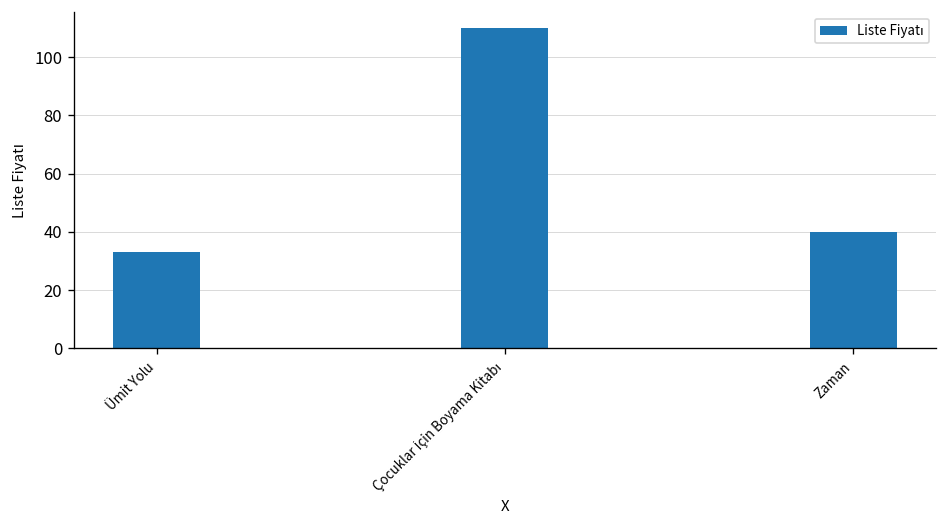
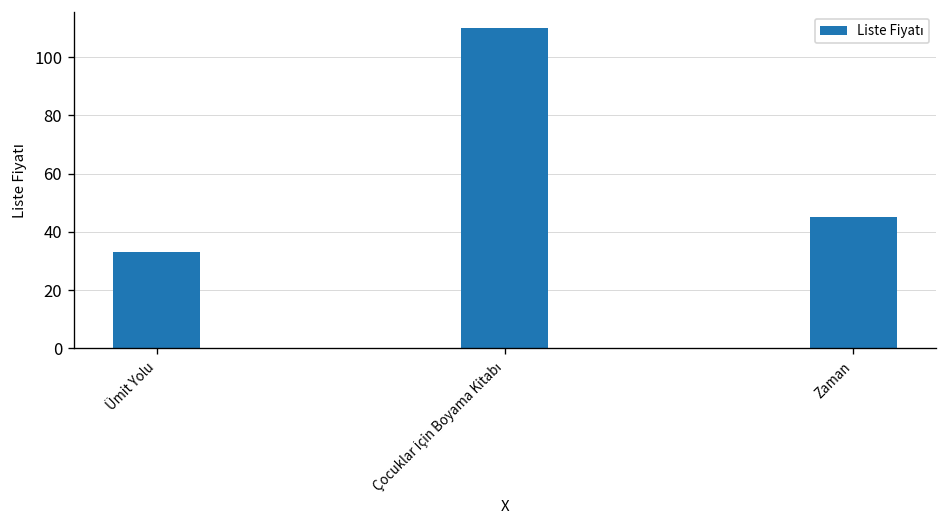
Zaman: 40 -> 45
